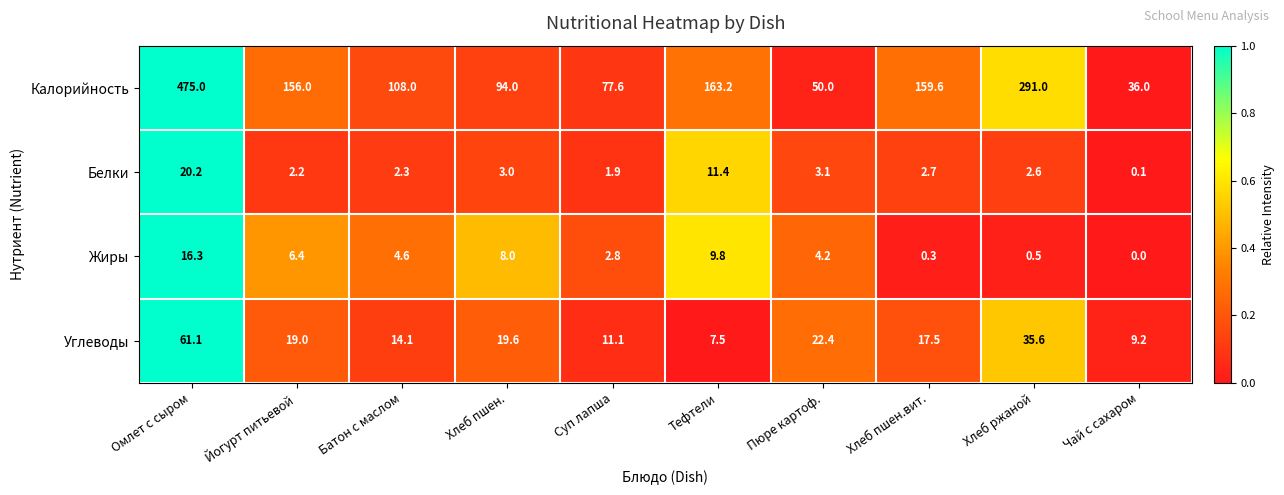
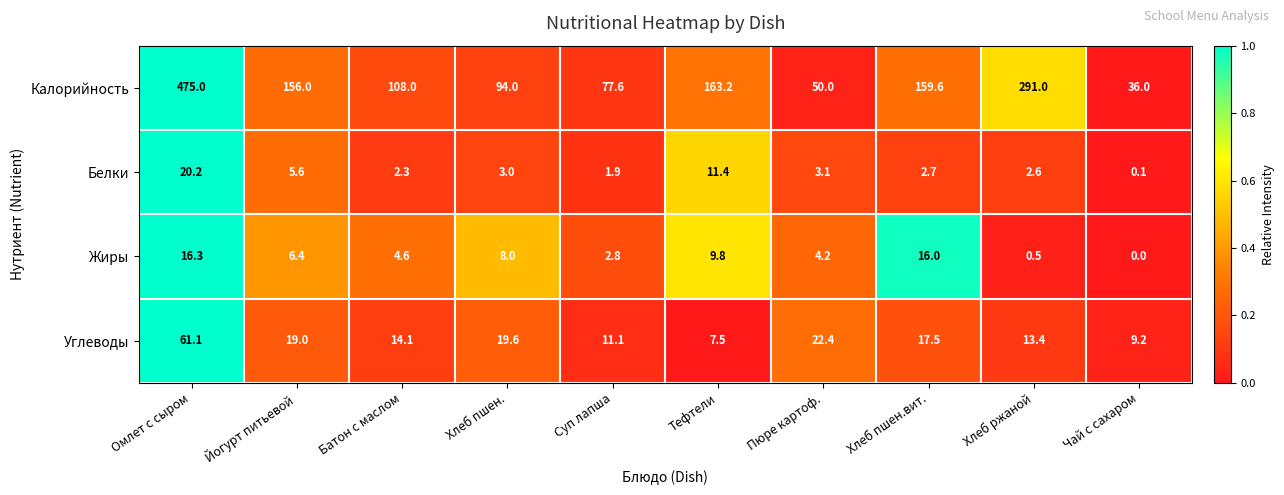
Белки, Йогурт питьевой: 2.2 -> 5.6
Жиры, Хлеб пшен.вит.: 0.3 -> 16.0
Углеводы, Хлеб ржаной: 35.6 -> 13.4
